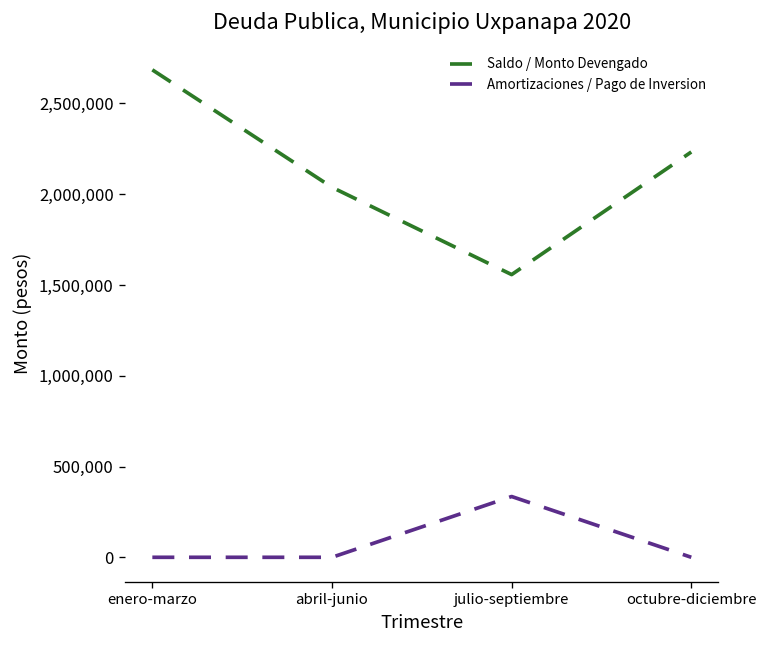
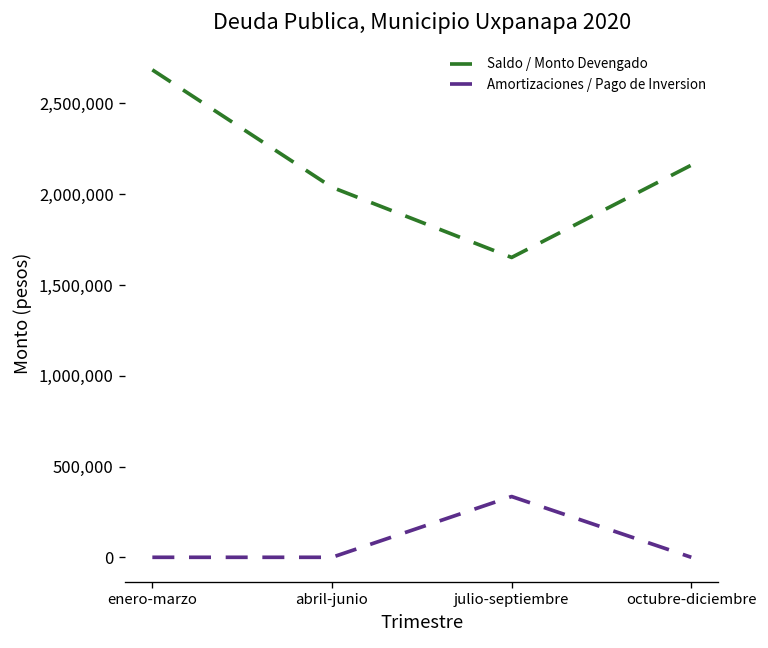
Saldo / Monto Devengado, julio-septiembre: 1,560,000 -> 1,650,000
Saldo / Monto Devengado, octubre-diciembre: 2,230,000 -> 2,160,000
